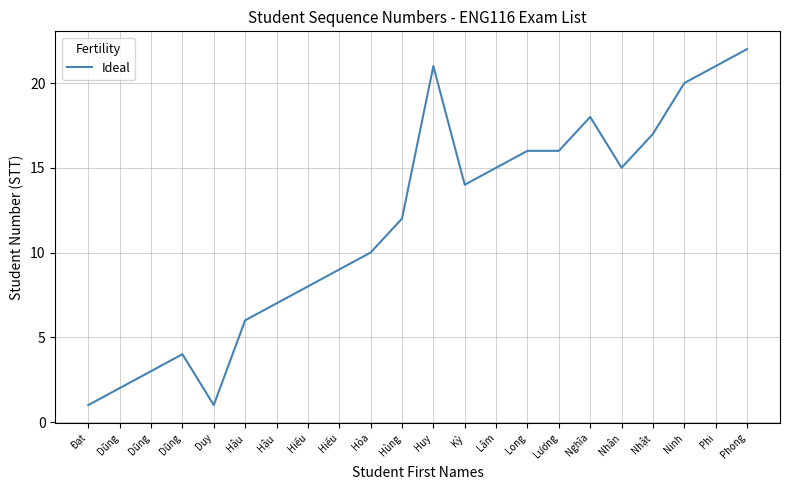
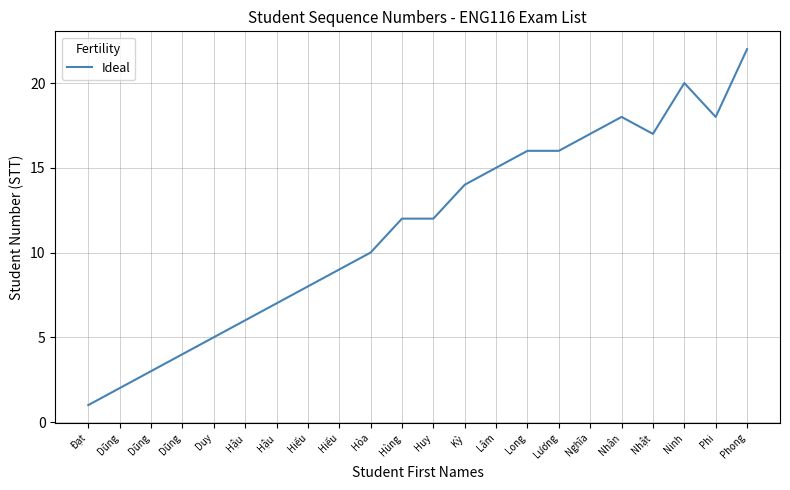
Duy: 1 -> 5
Huy: 21 -> 12
Nghĩa: 18 -> 17
Nhân: 15 -> 18
Phi: 21 -> 18
